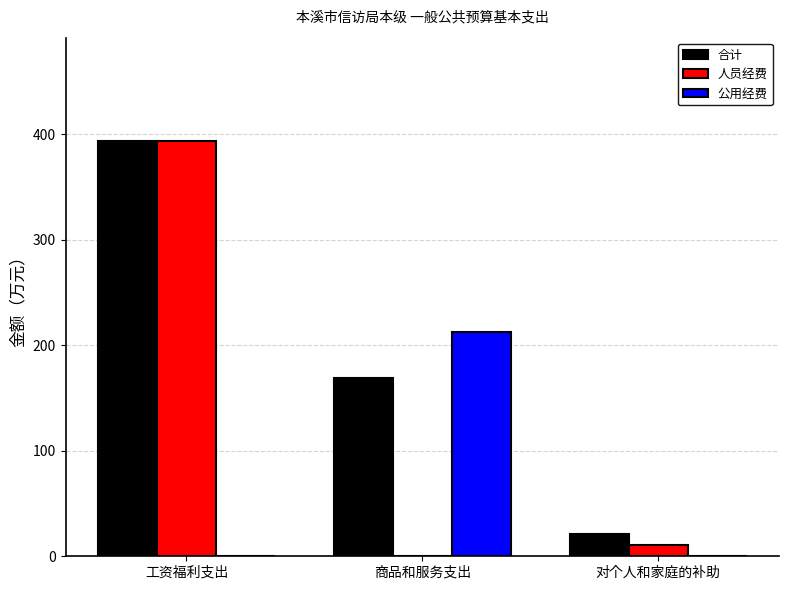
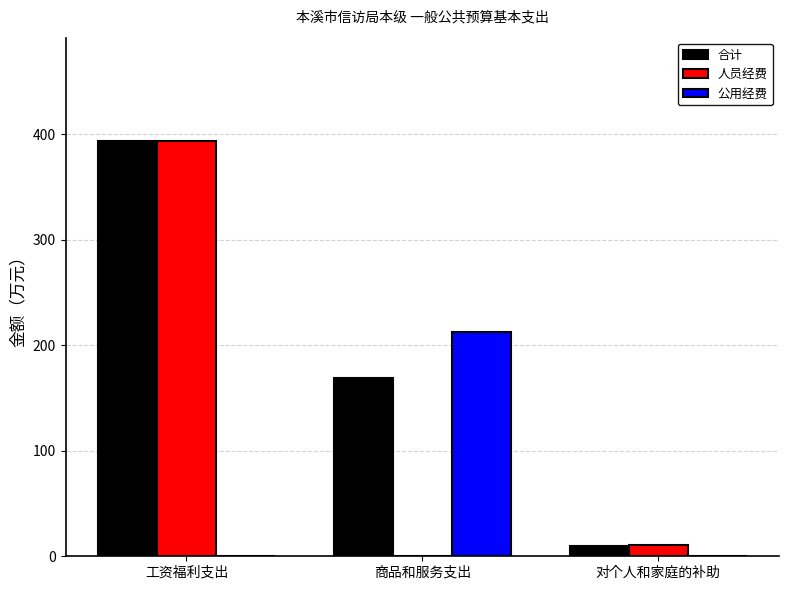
合计, 对个人和家庭的补助: 21 -> 10
